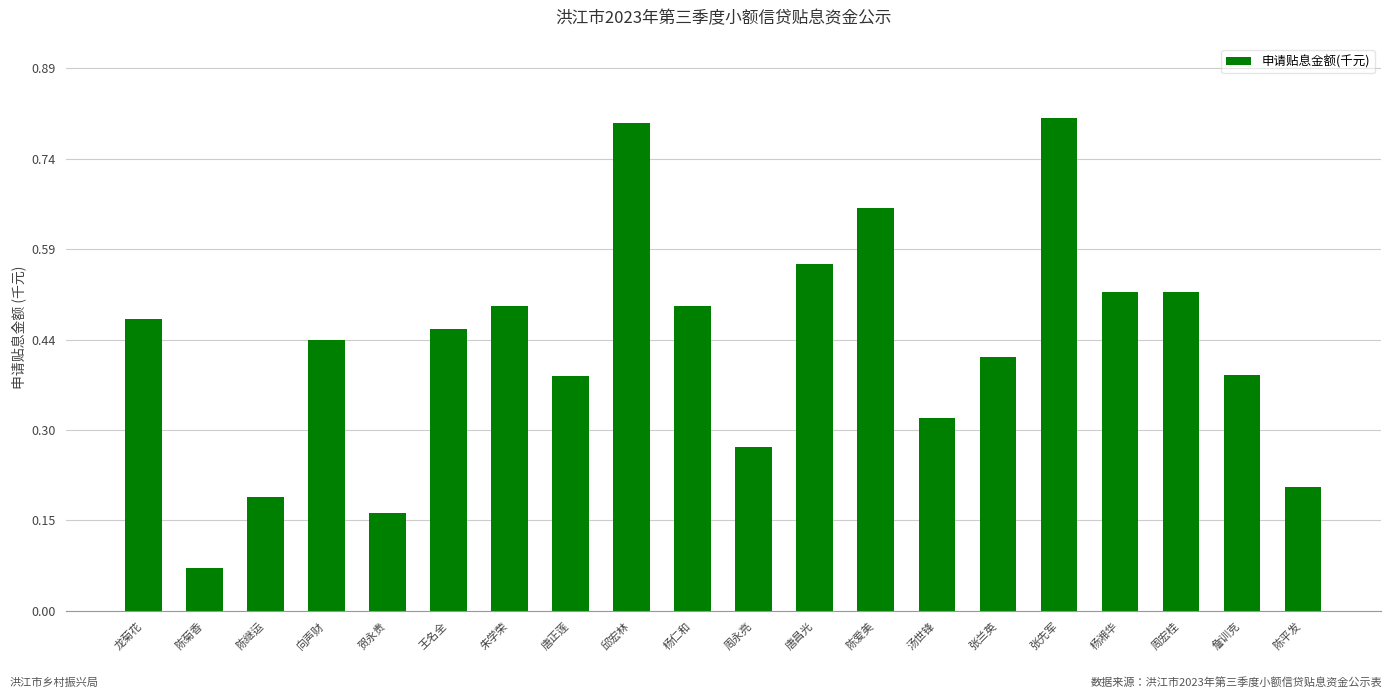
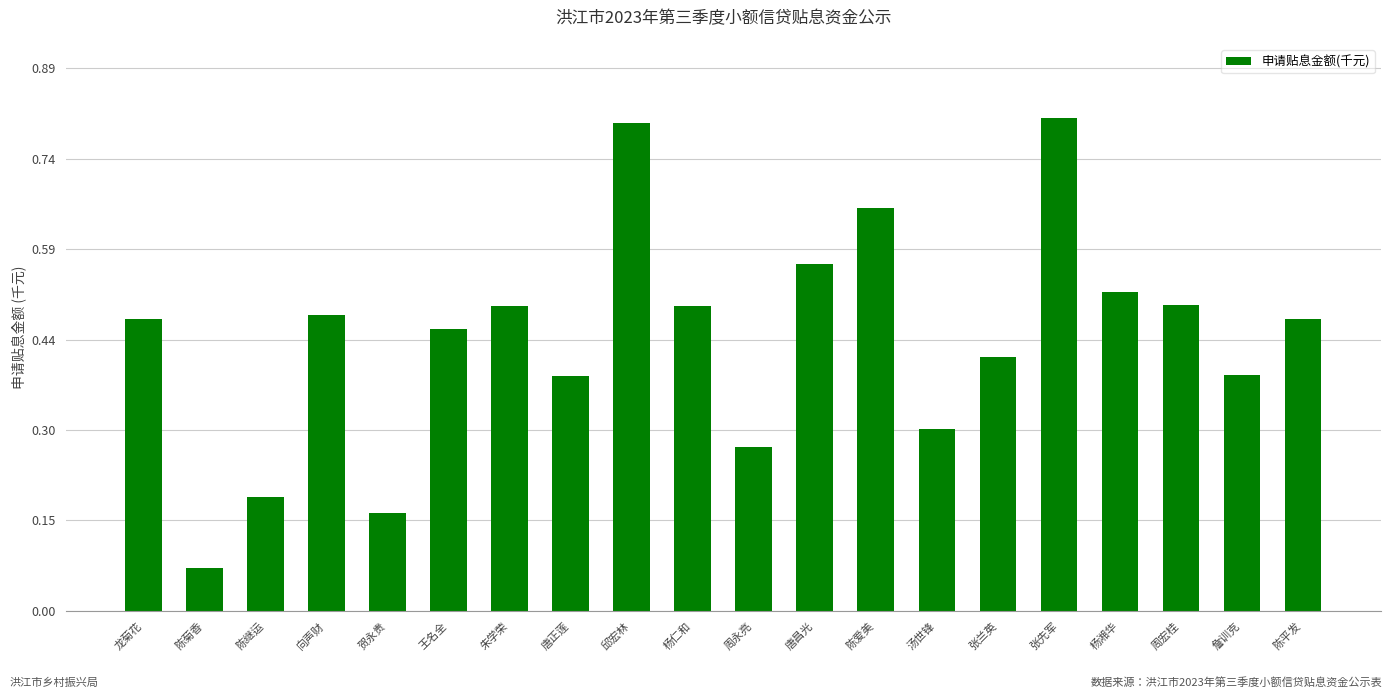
向声财: 0.44 -> 0.48
汤世锋: 0.32 -> 0.30
周宏桂: 0.52 -> 0.50
陈平发: 0.20 -> 0.48
